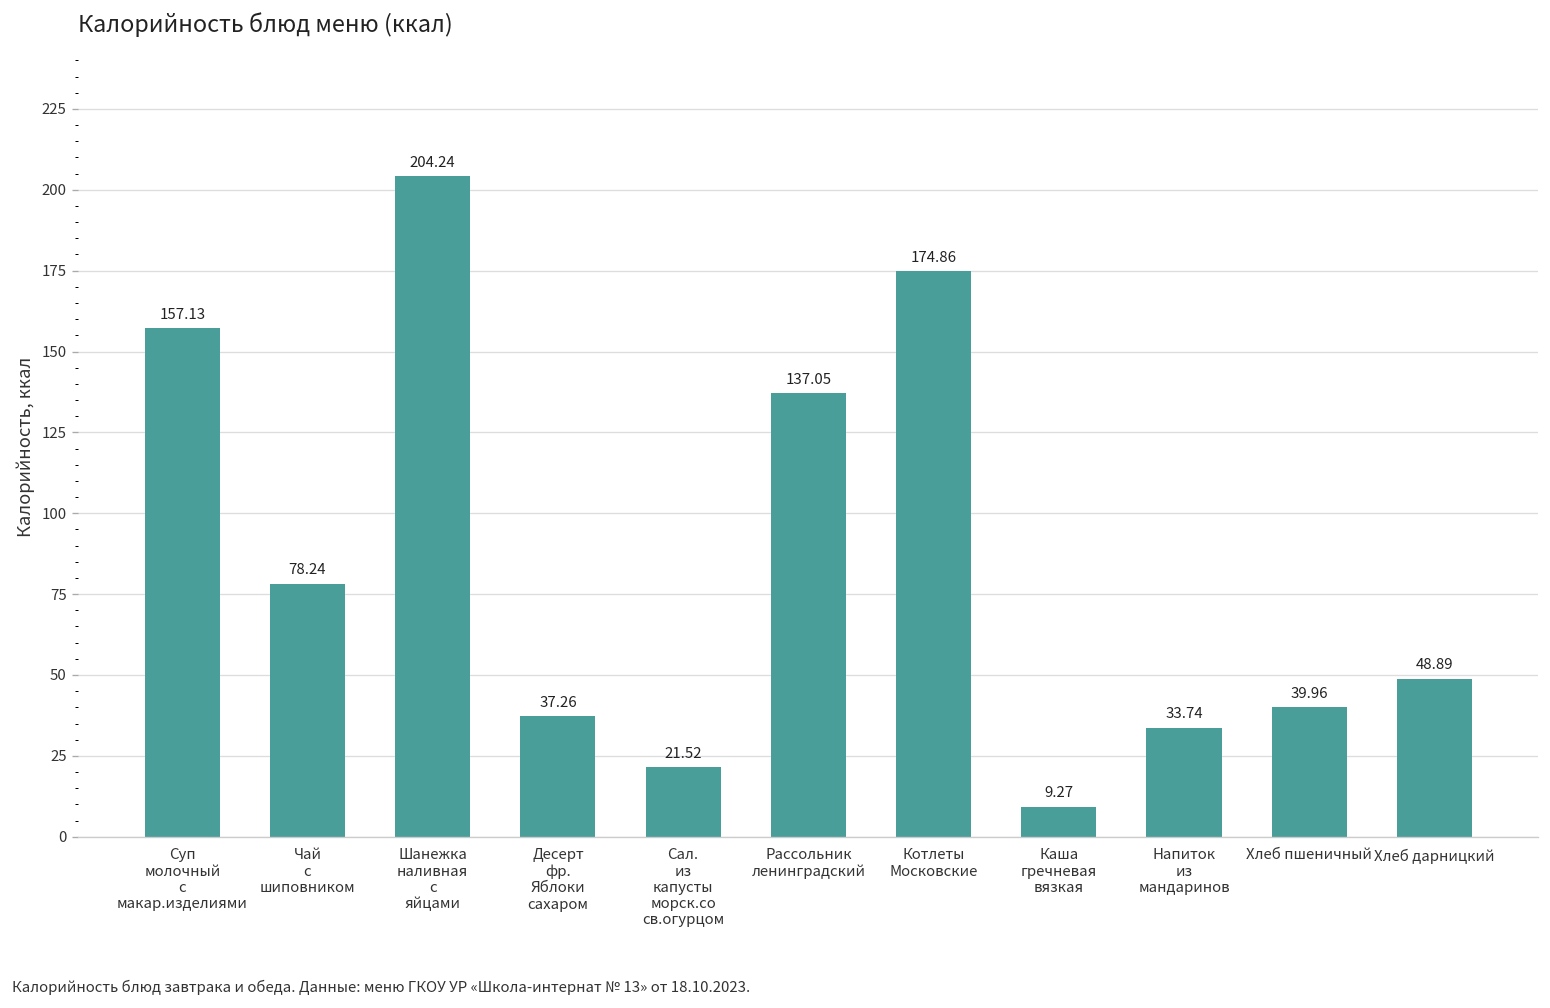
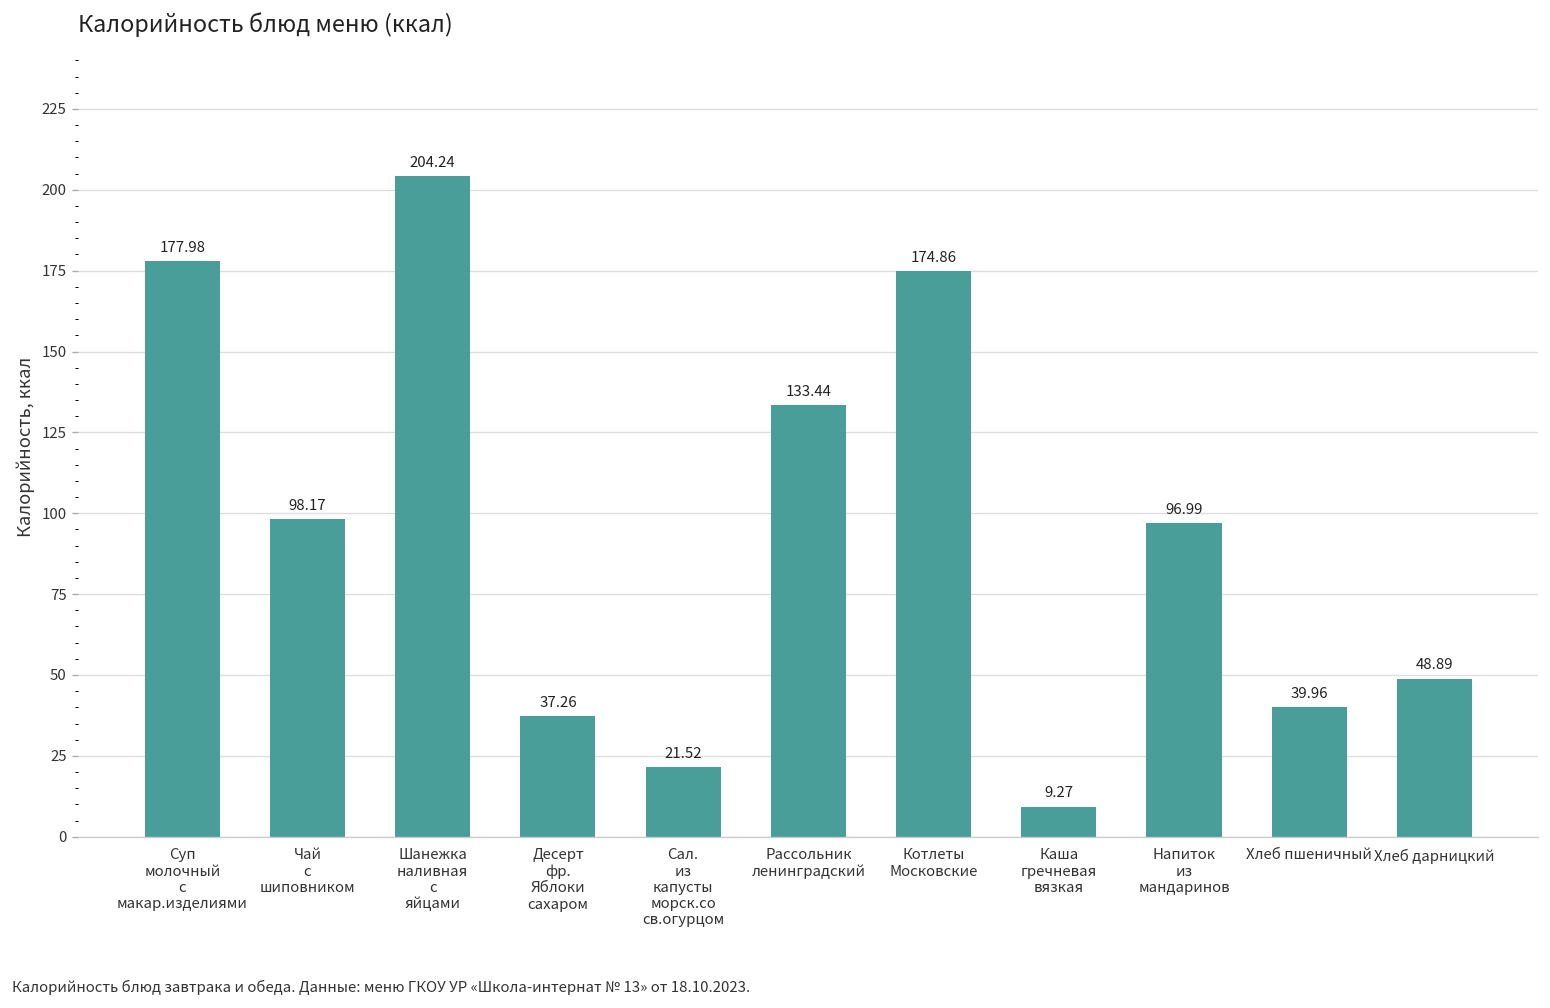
Суп молочный с макар.изделиями: 157.13 -> 177.98
Чай с шиповником: 78.24 -> 98.17
Рассольник ленинградский: 137.05 -> 133.44
Напиток из мандаринов: 33.74 -> 96.99
